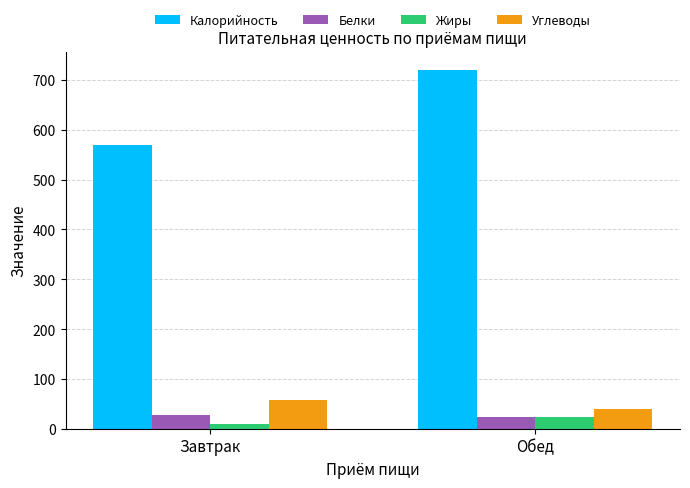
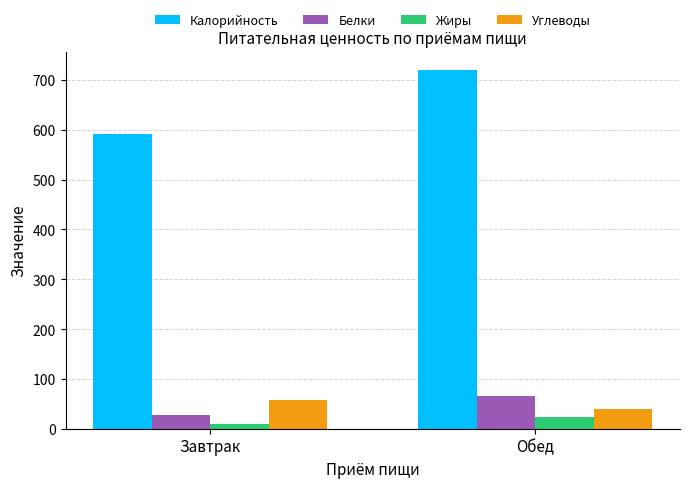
Калорийность, Завтрак: 570 -> 590
Белки, Обед: 20 -> 70
